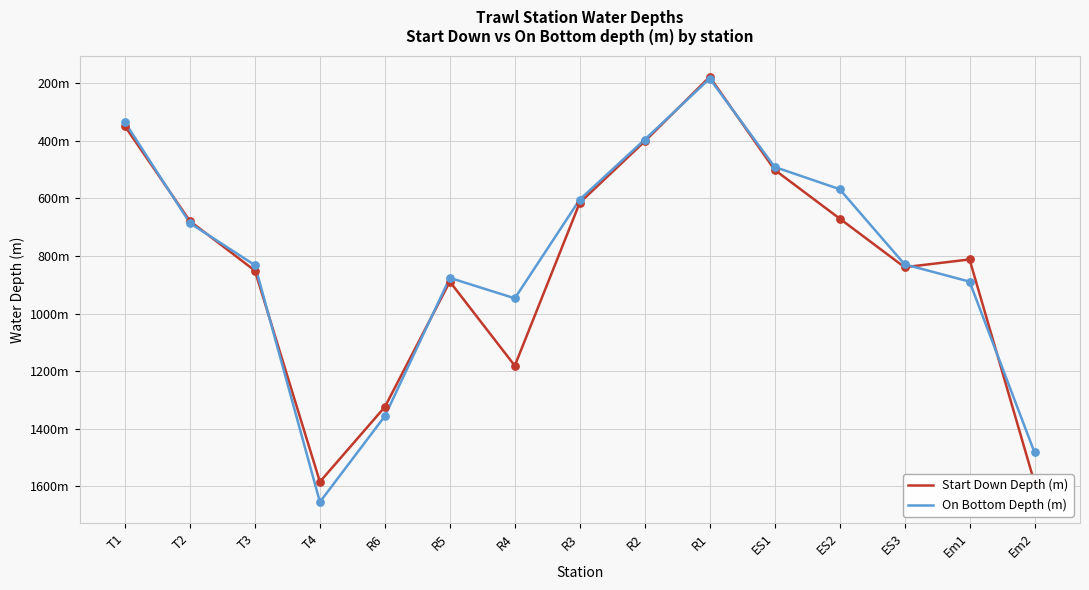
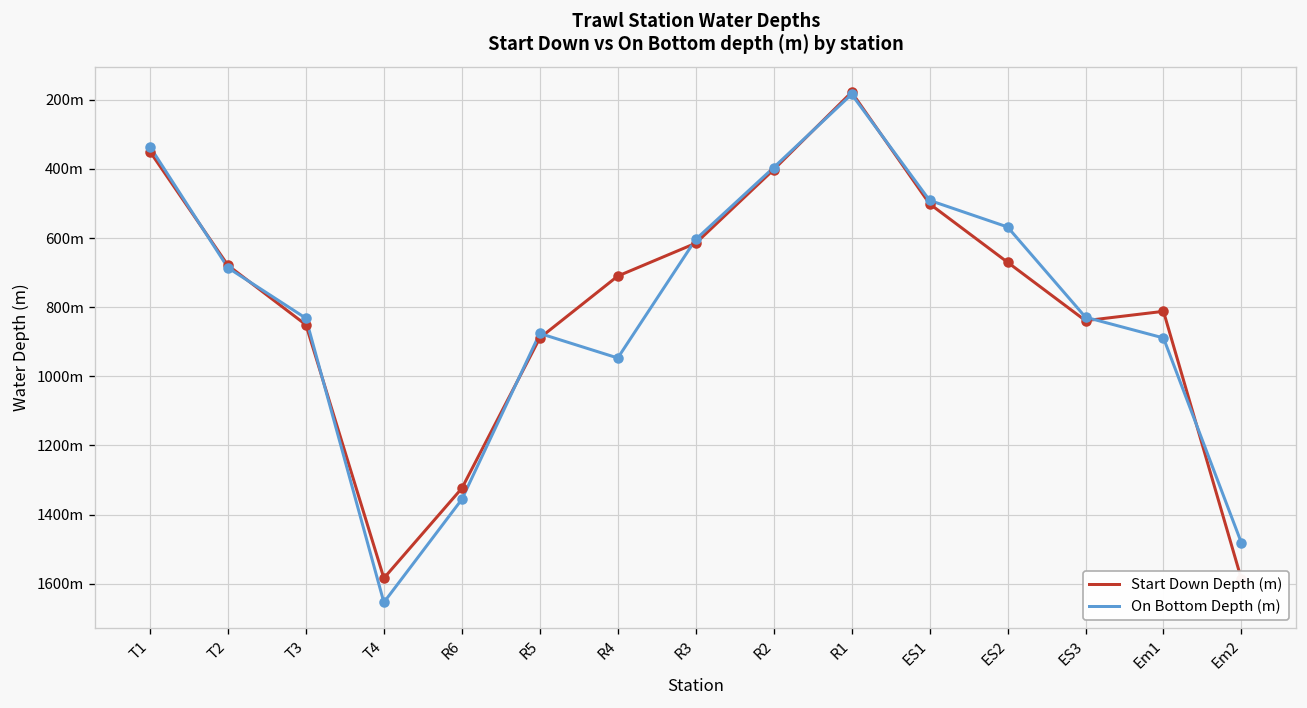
Start Down Depth (m), R4: 1180m -> 710m
